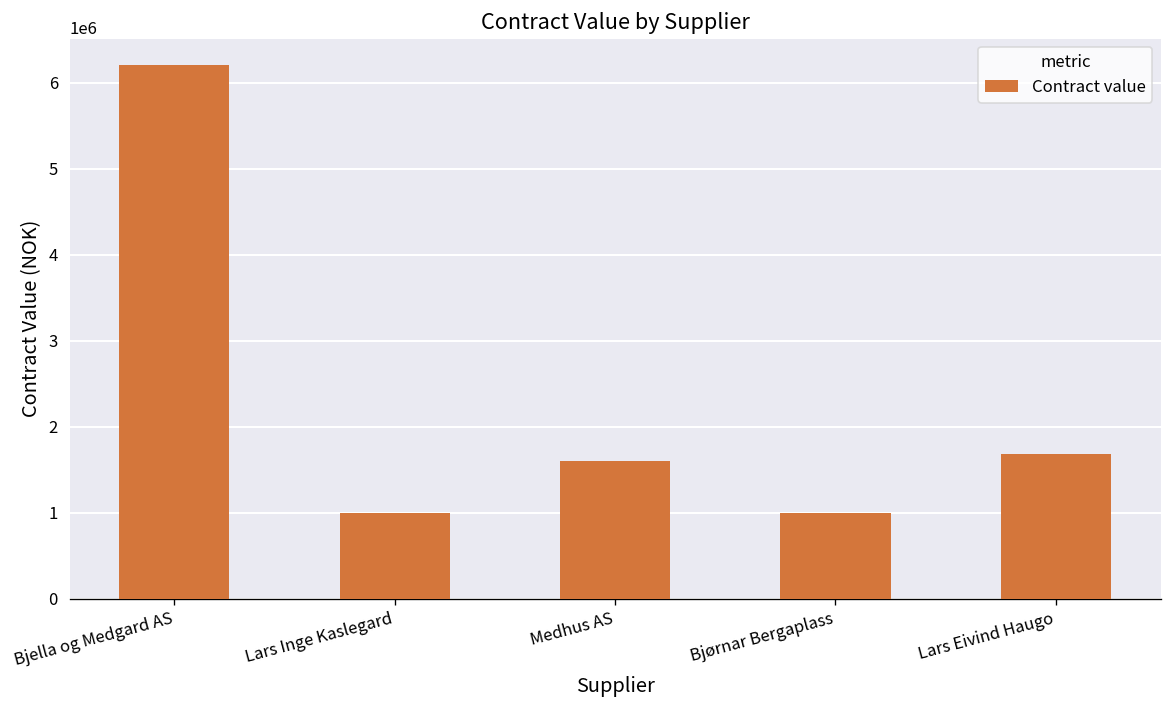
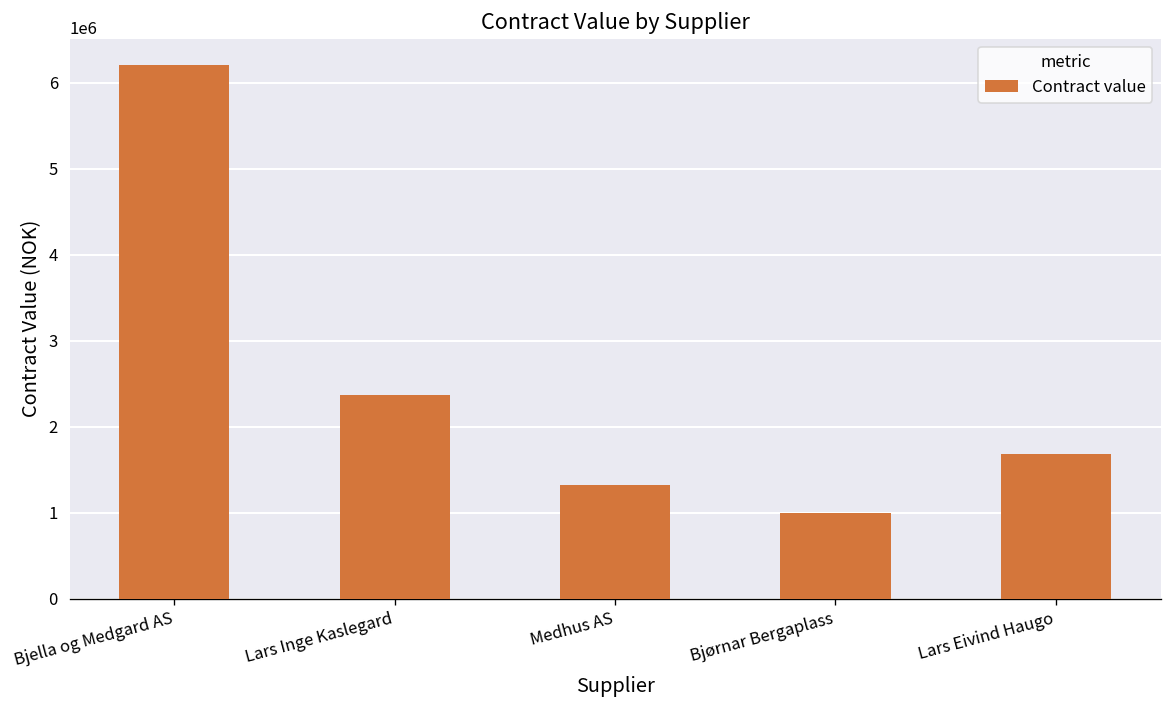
Lars Inge Kaslegard: 1000000 -> 2400000
Medhus AS: 1600000 -> 1300000
